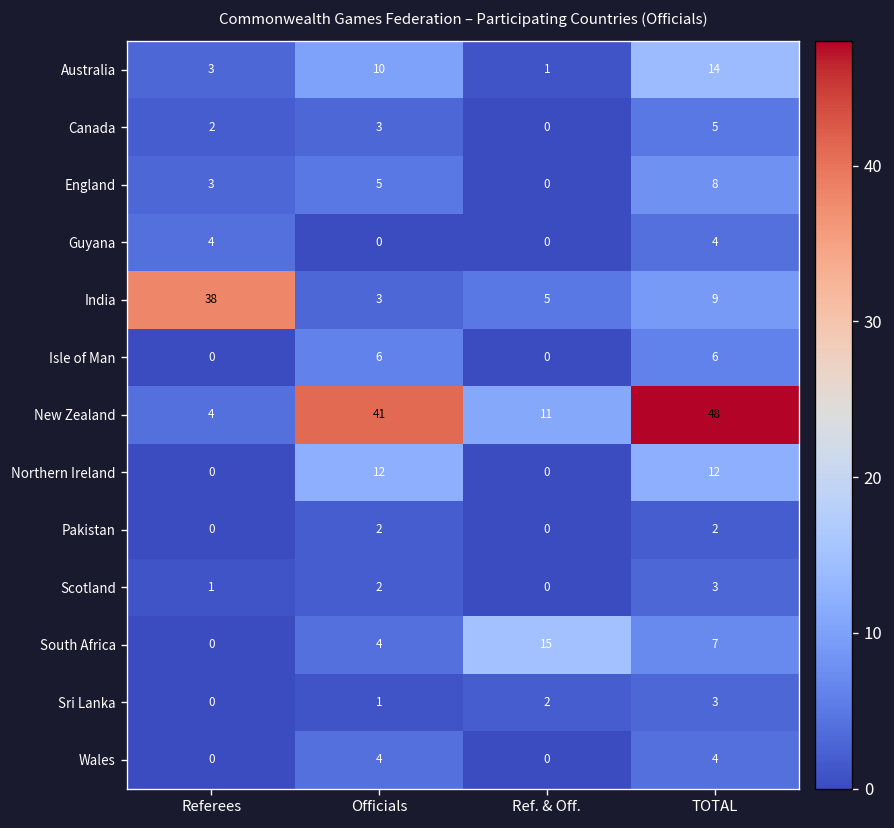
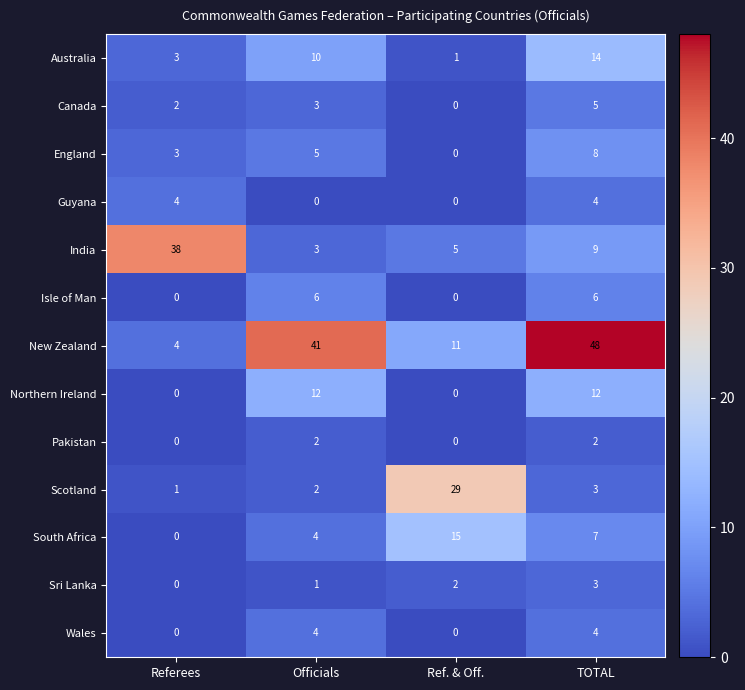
Scotland, Ref. & Off.: 0 -> 29
